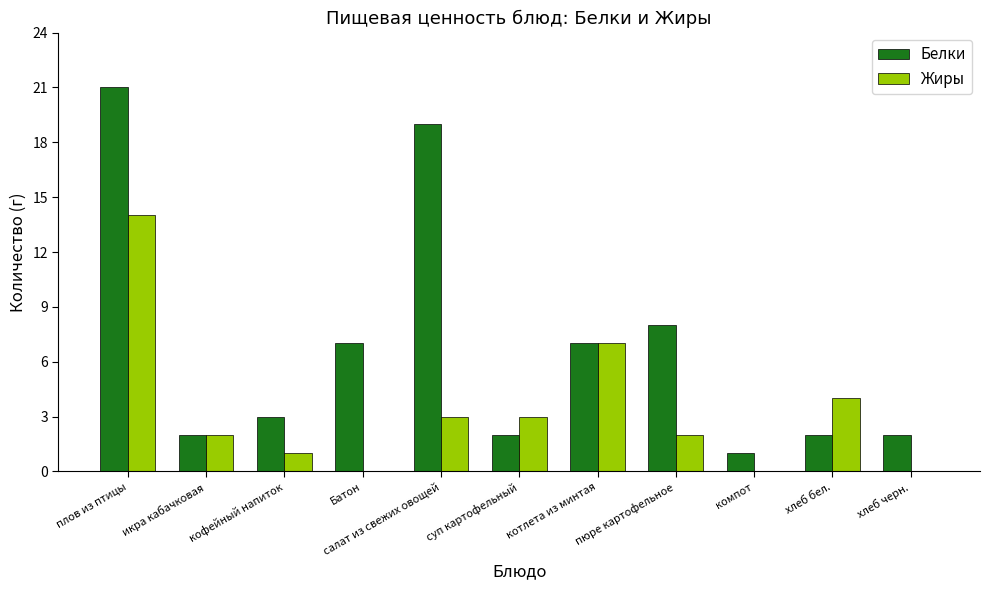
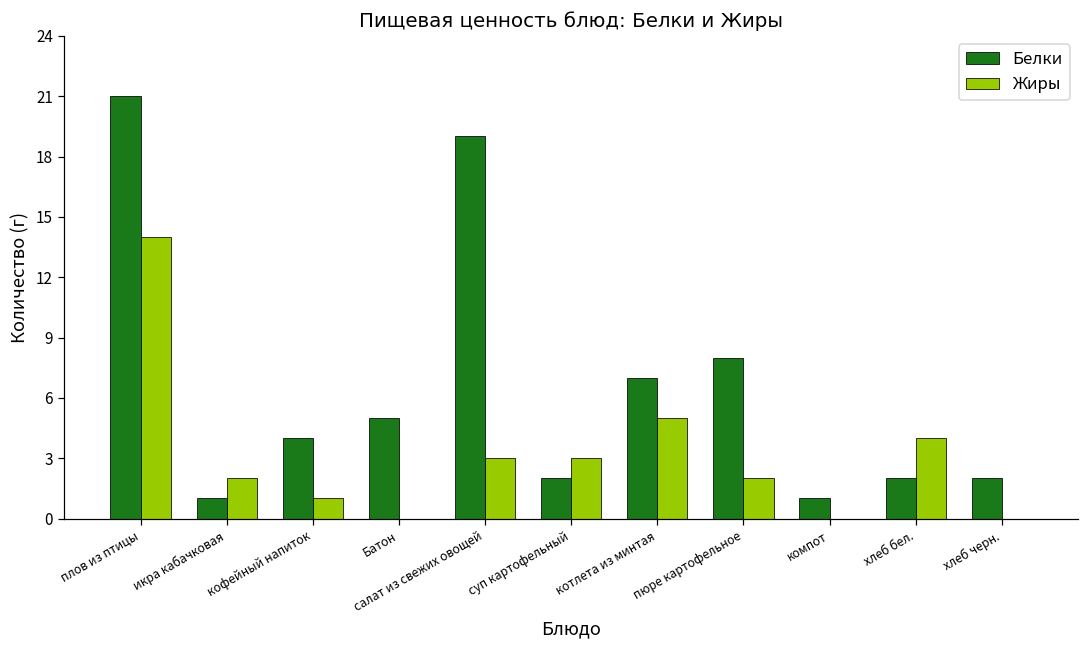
Белки, икра кабачковая: 2 -> 1
Белки, кофейный напиток: 3 -> 4
Белки, Батон: 7 -> 5
Жиры, котлета из минтая: 7 -> 5
